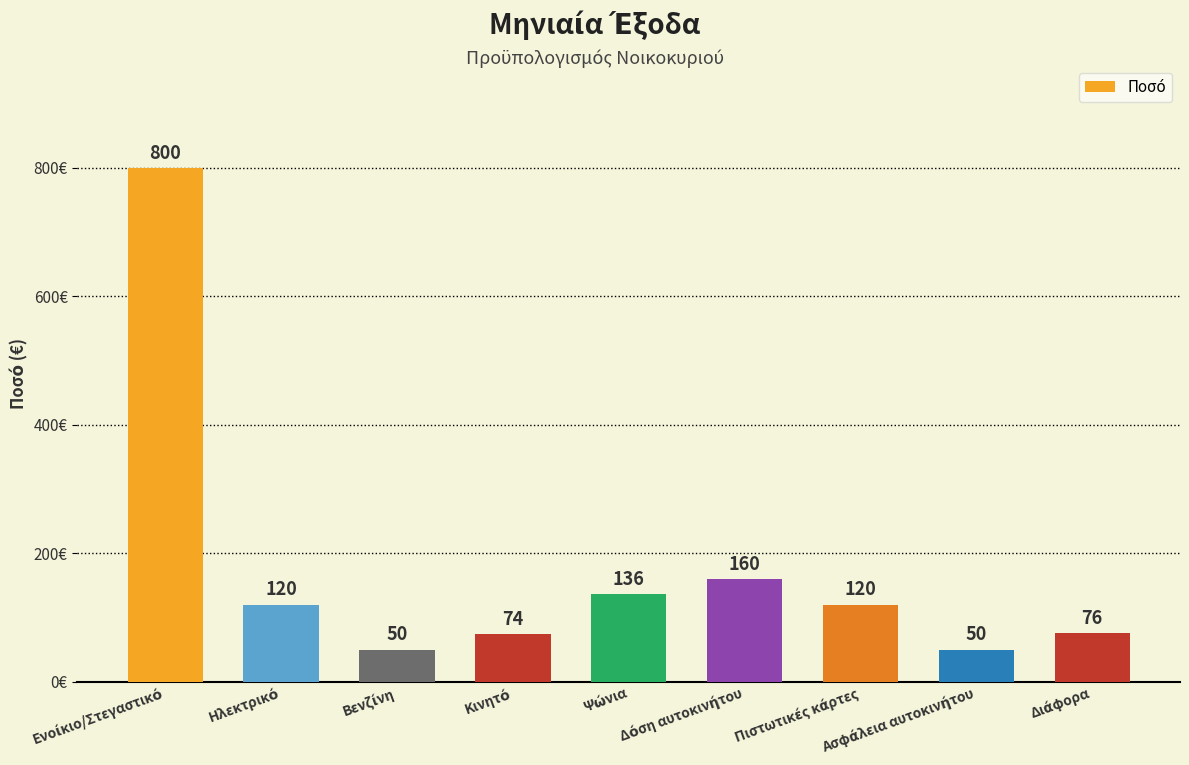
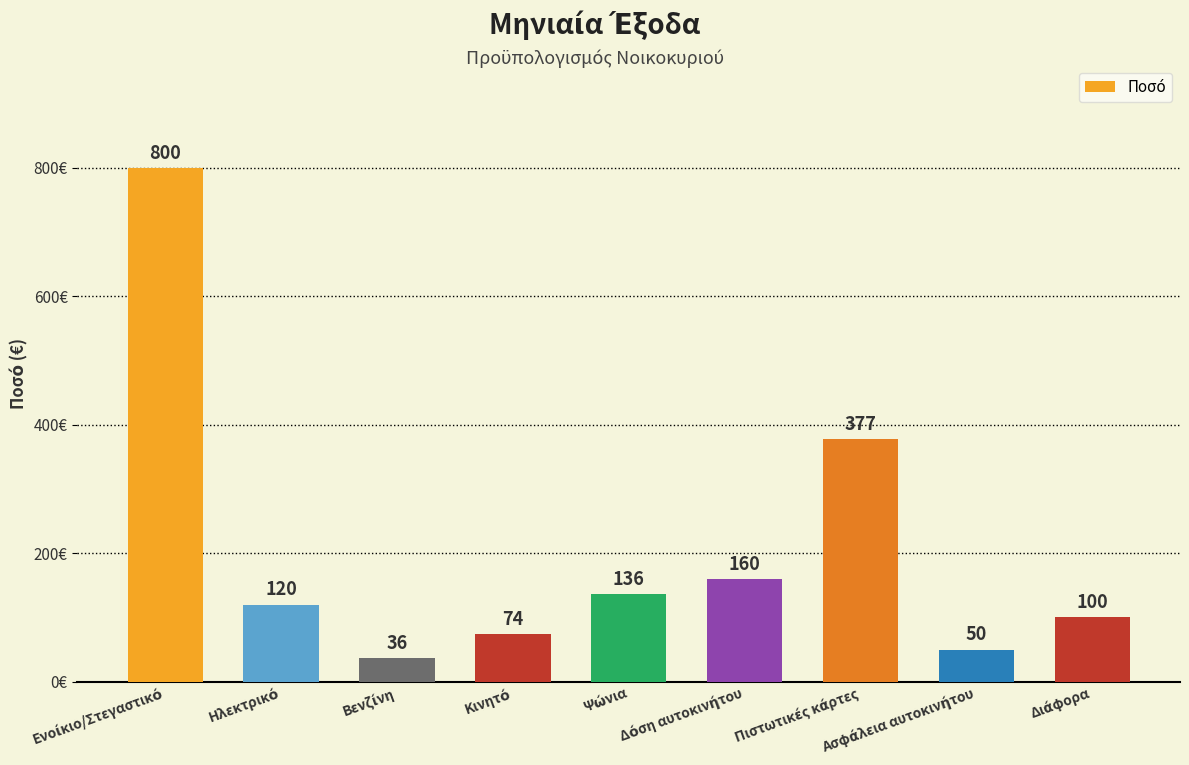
Βενζίνη: 50 -> 36
Πιστωτικές κάρτες: 120 -> 377
Διάφορα: 76 -> 100
